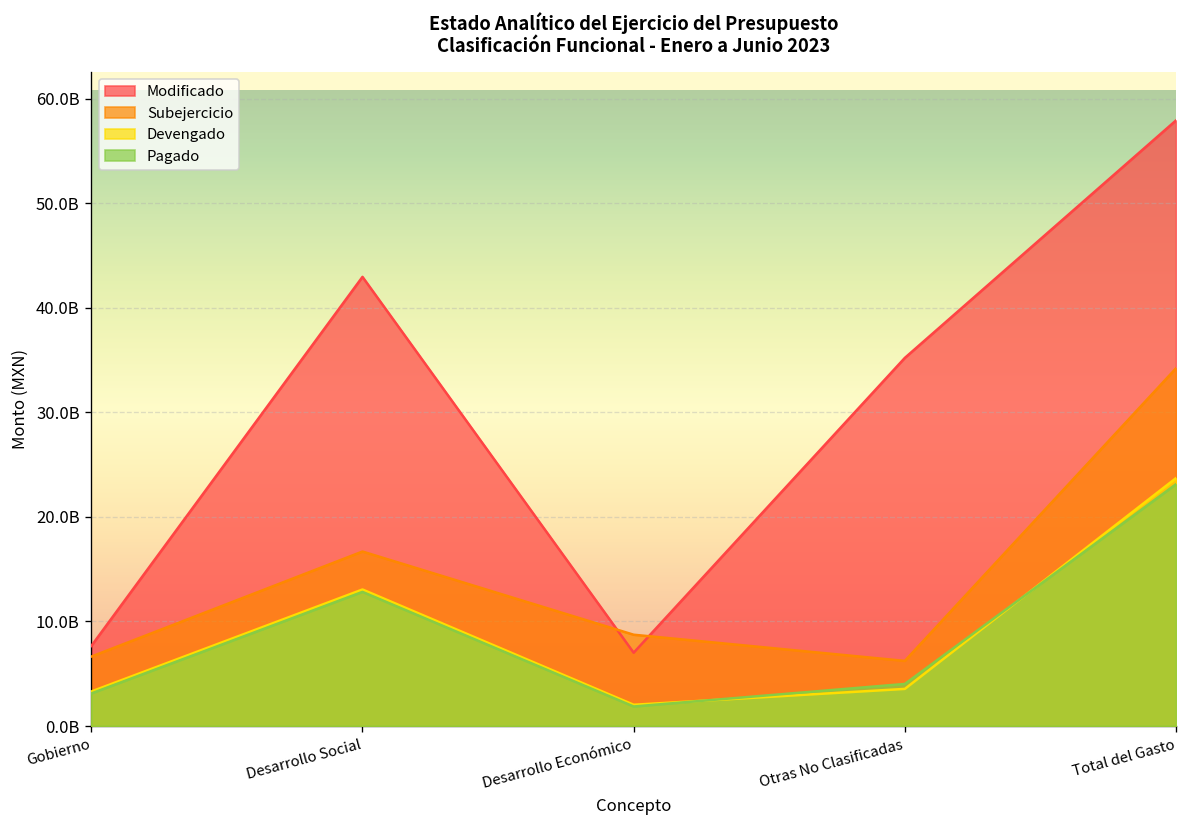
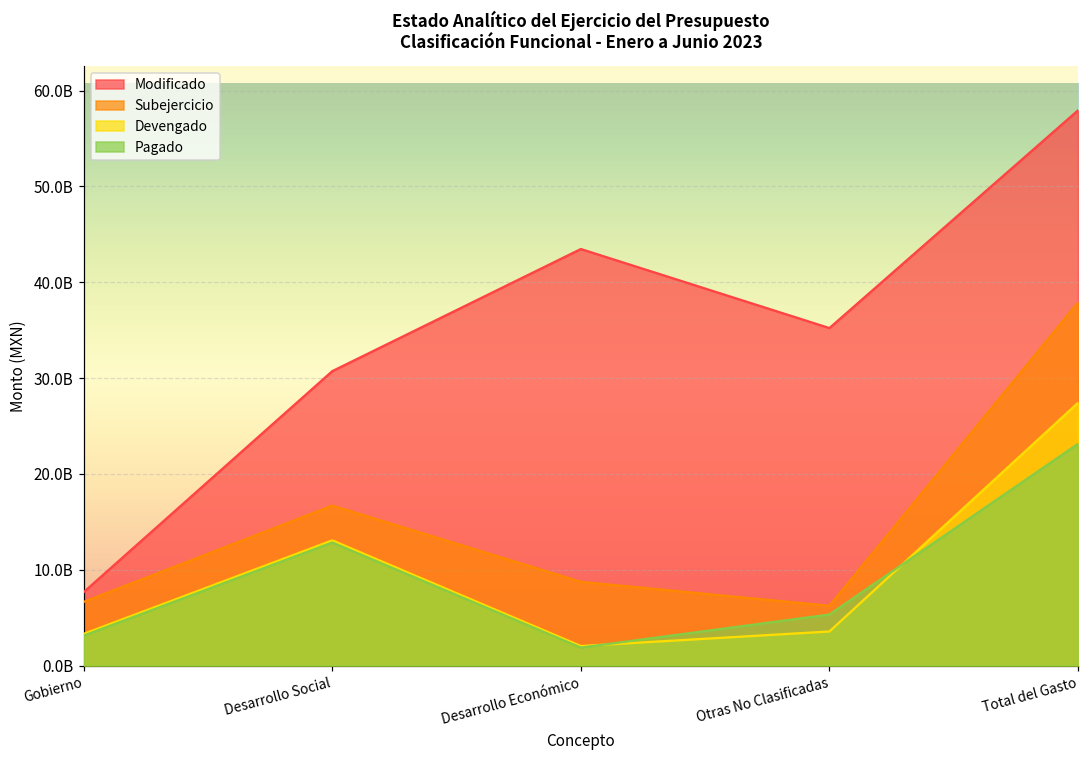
Modificado, Desarrollo Social: 43000000000 -> 31000000000
Modificado, Desarrollo Económico: 7000000000 -> 43000000000
Pagado, Otras No Clasificadas: 4000000000 -> 5000000000
Subejercicio, Total del Gasto: 34000000000 -> 38000000000
Devengado, Total del Gasto: 24000000000 -> 27000000000
